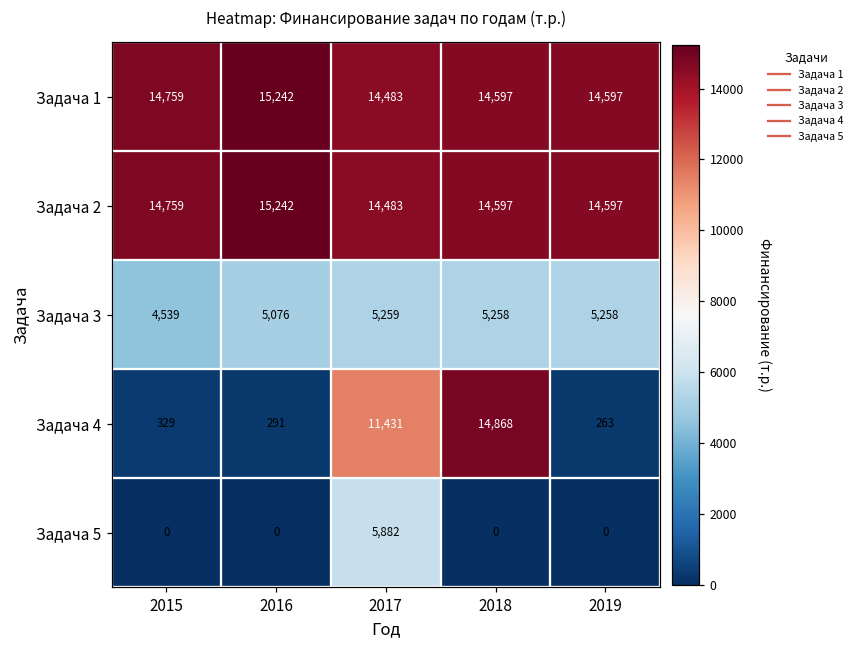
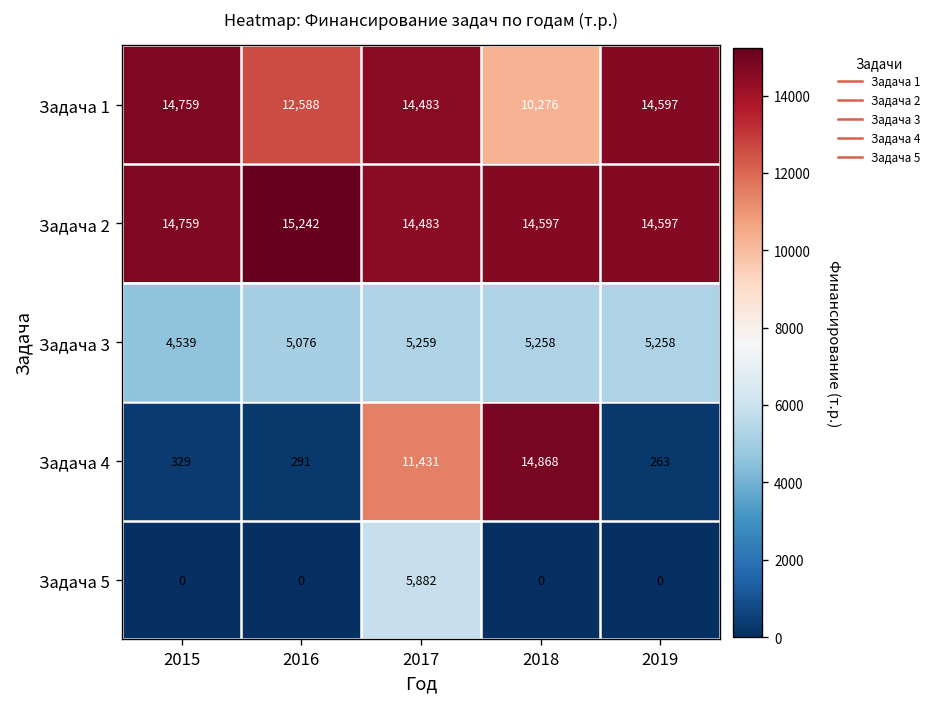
Задача 1, 2016: 15,242 -> 12,588
Задача 1, 2018: 14,597 -> 10,276
